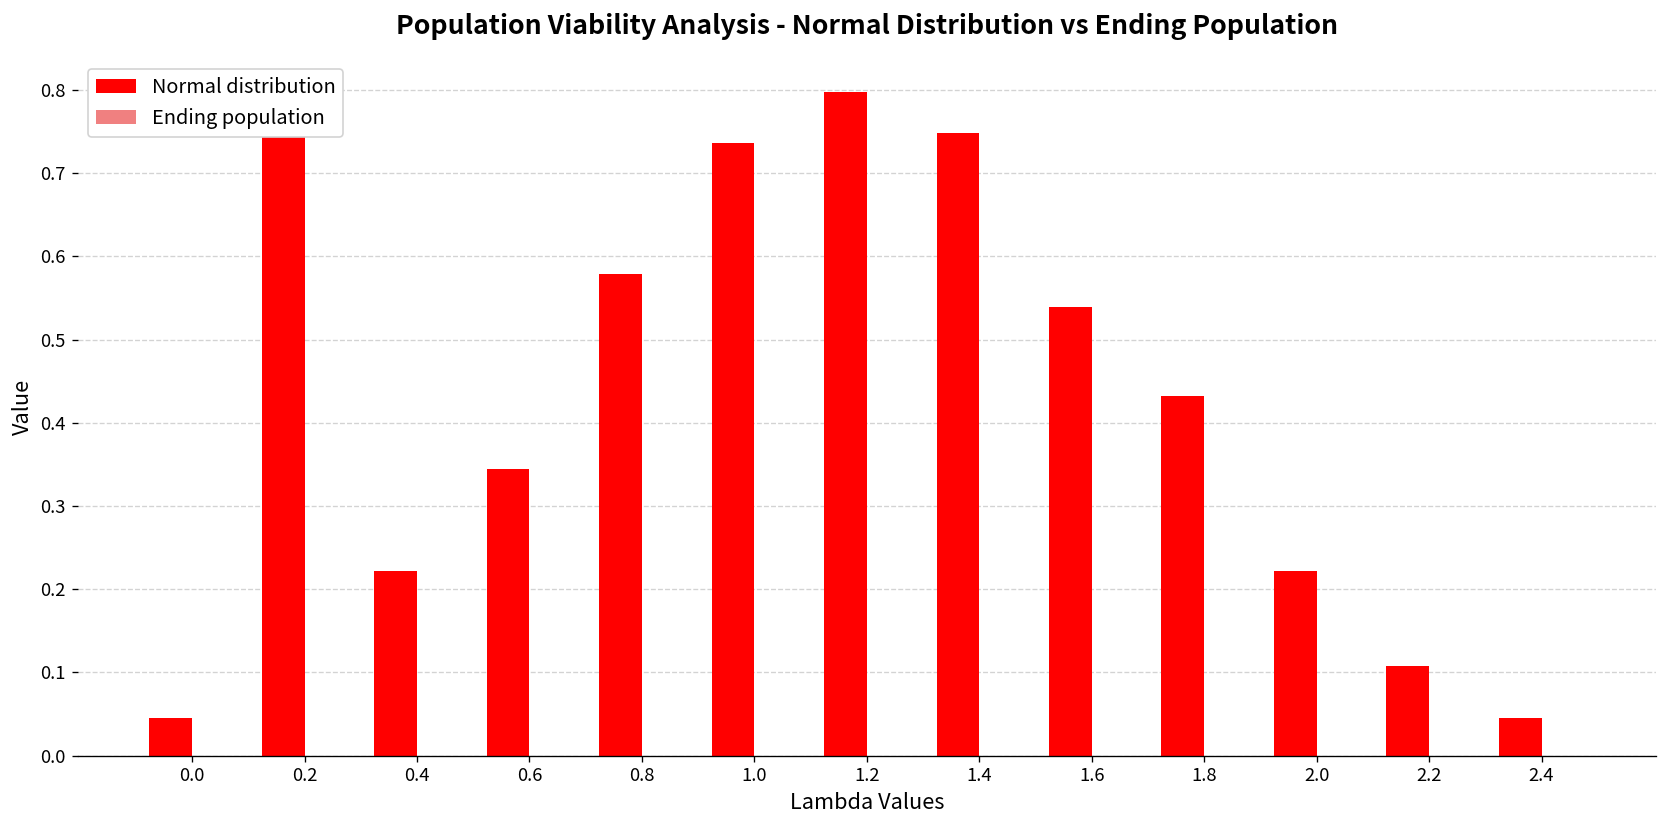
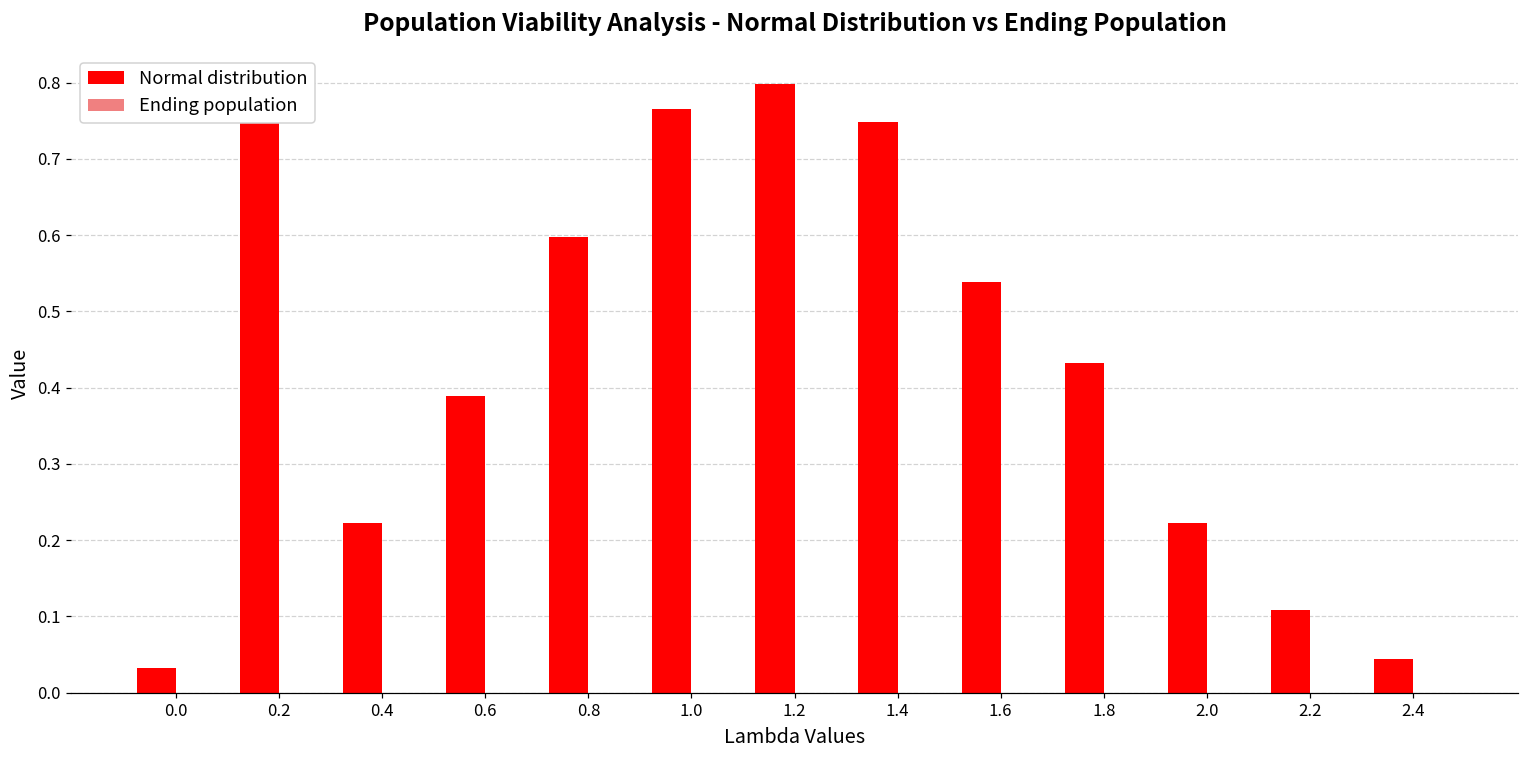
Normal distribution, 0.0: 0.04 -> 0.03
Normal distribution, 0.6: 0.34 -> 0.39
Normal distribution, 0.8: 0.58 -> 0.60
Normal distribution, 1.0: 0.74 -> 0.77
